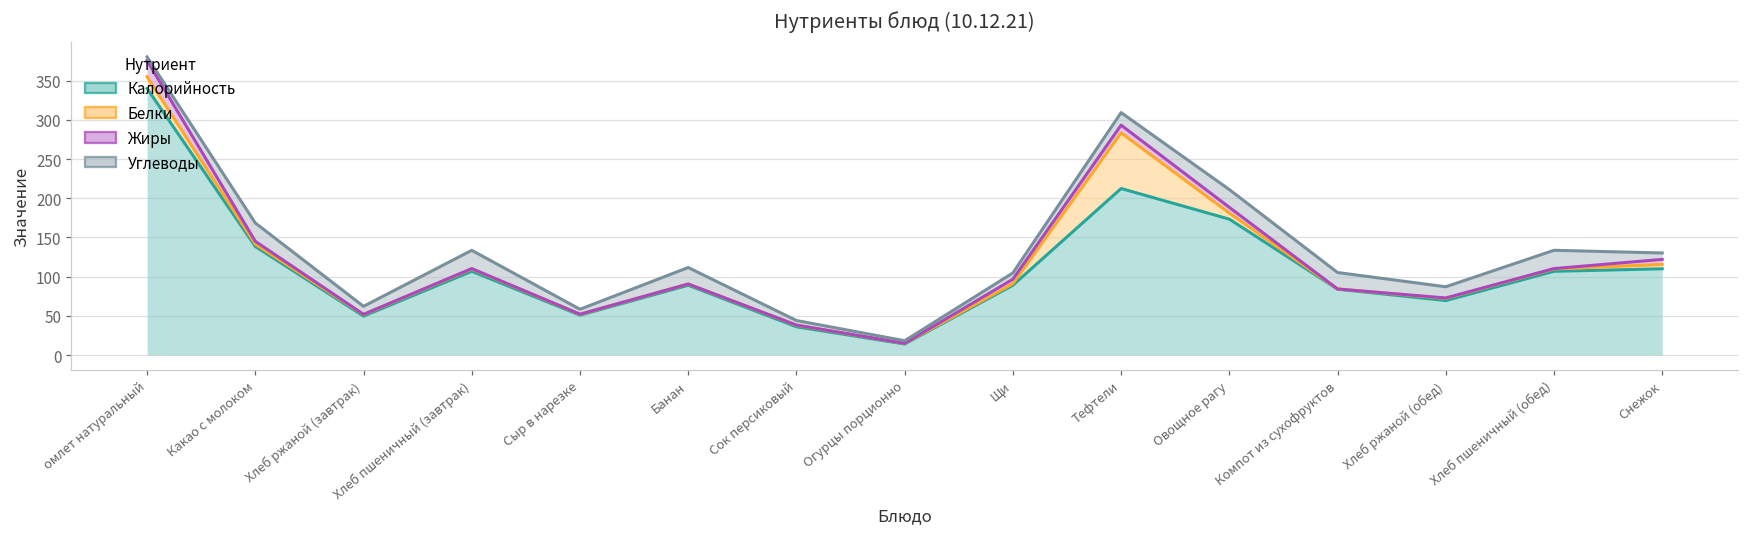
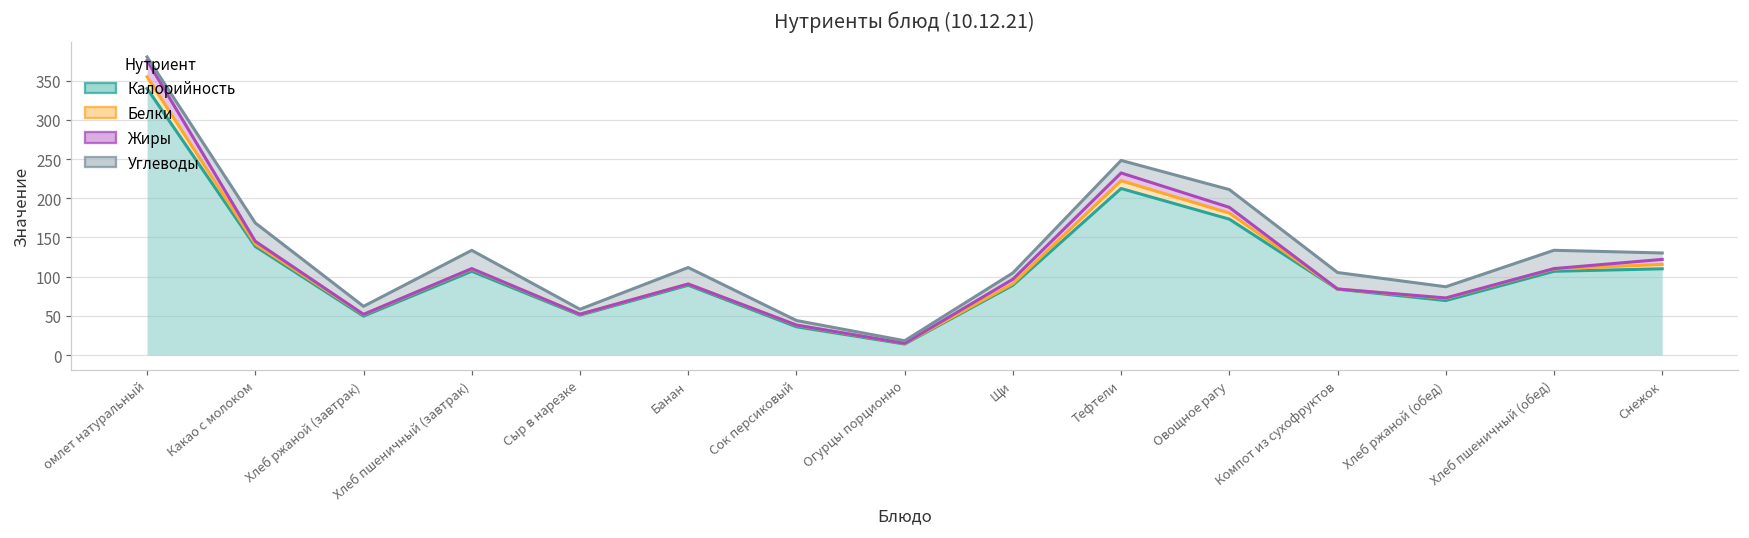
Белки, Тефтели: 70 -> 10
